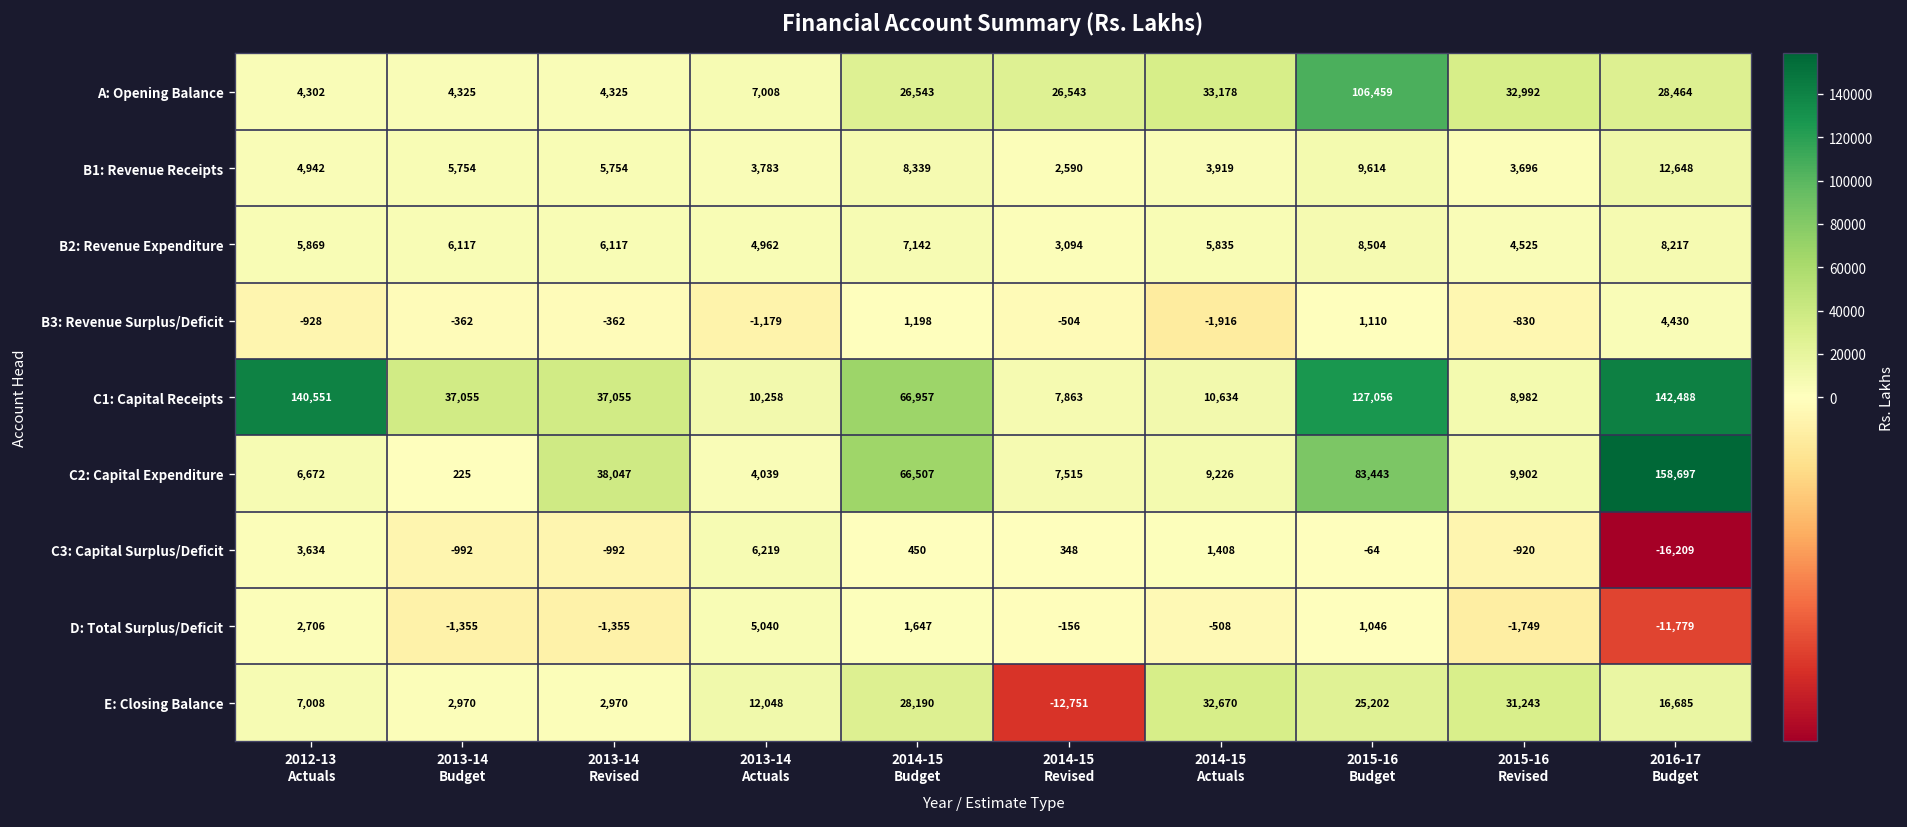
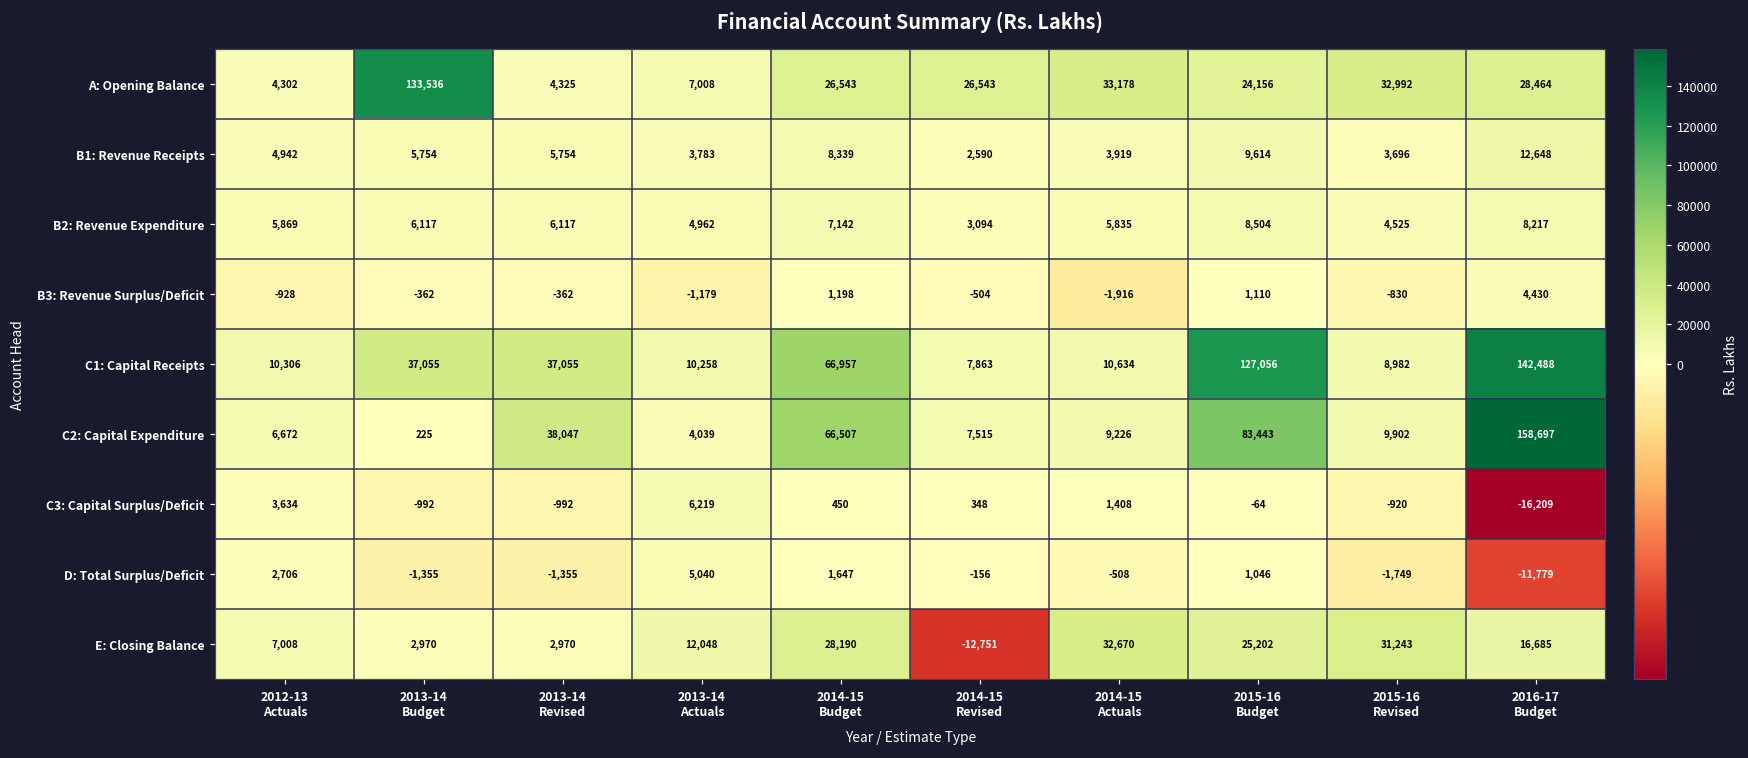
A: Opening Balance, 2013-14 Budget: 4,325 -> 133,536
A: Opening Balance, 2015-16 Budget: 106,459 -> 24,156
C1: Capital Receipts, 2012-13 Actuals: 140,551 -> 10,306
